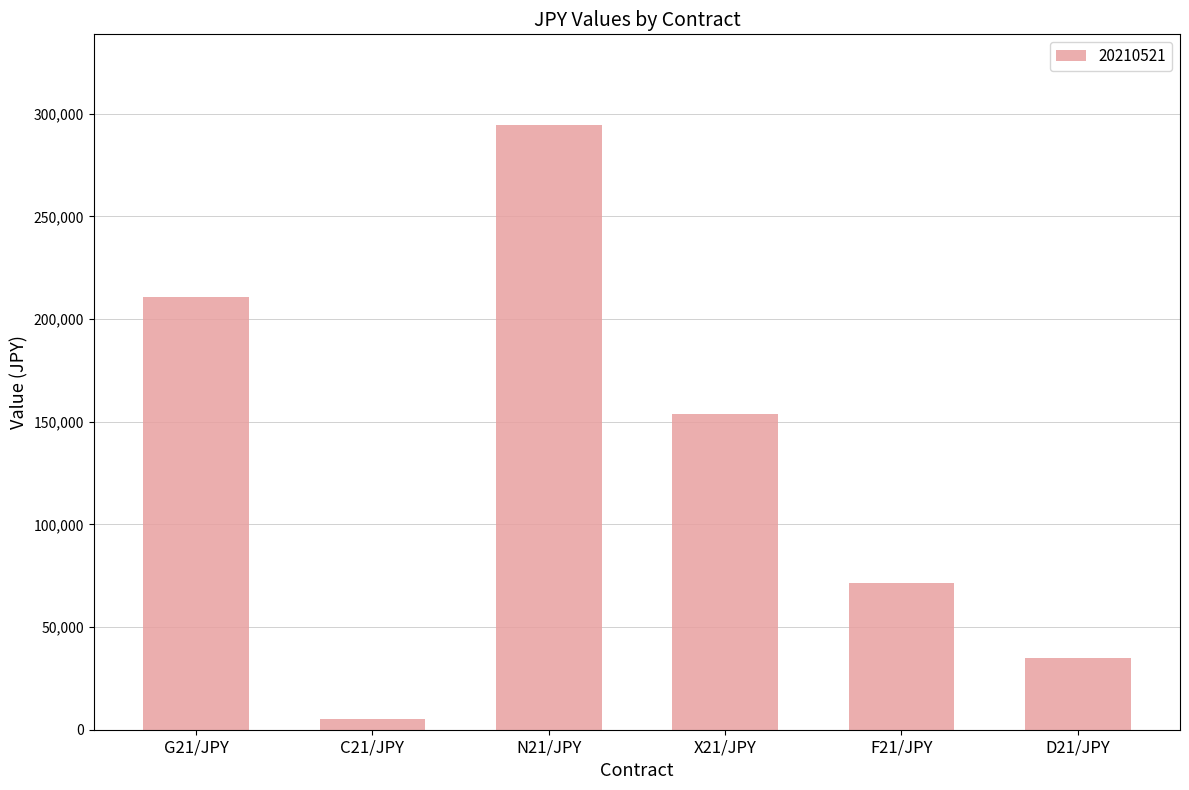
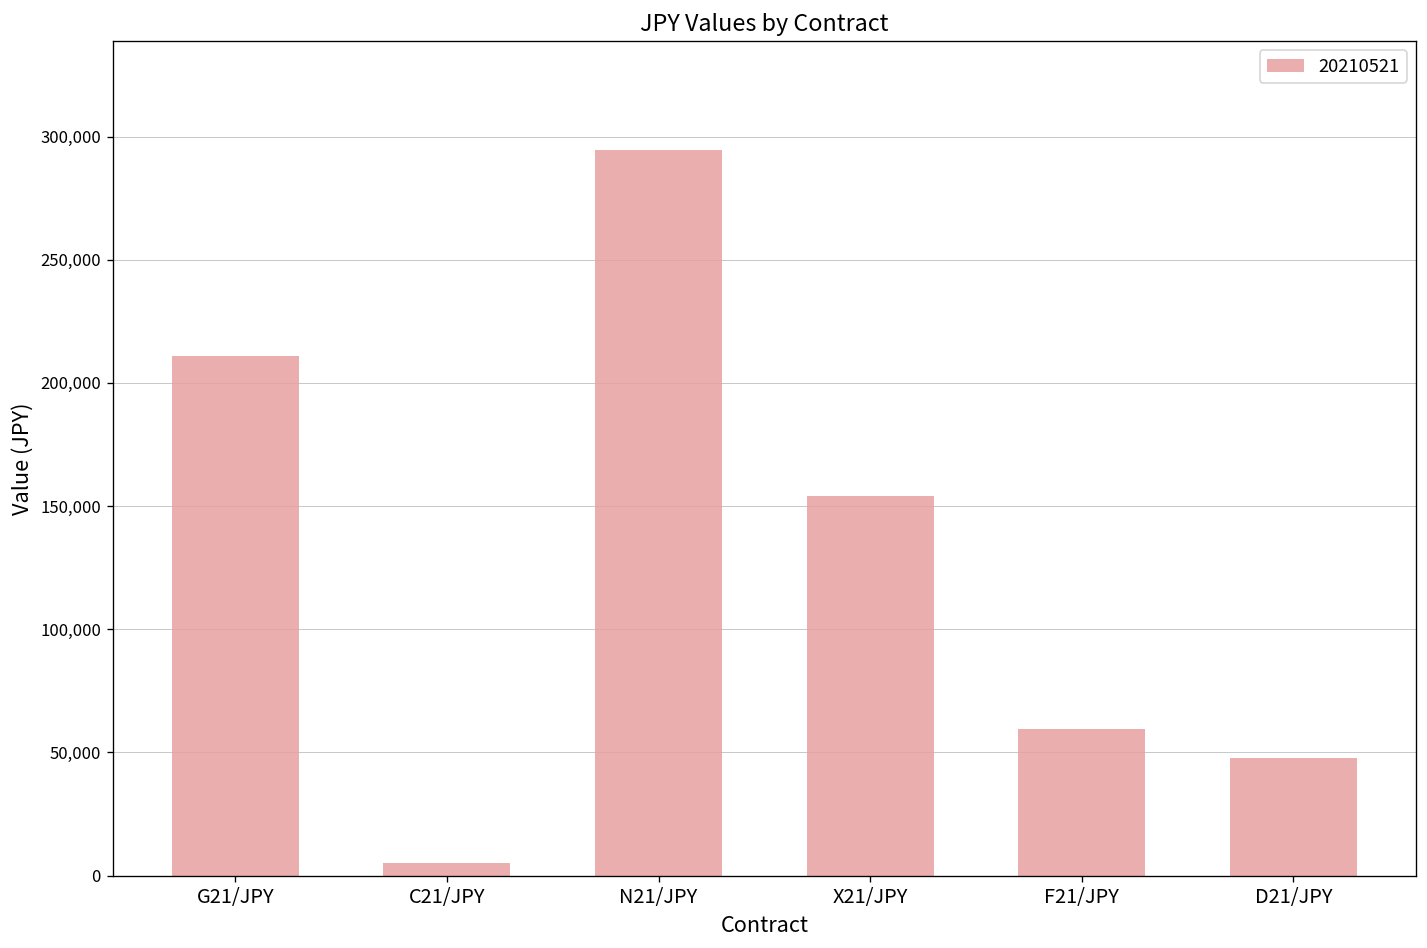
F21/JPY: 71,000 -> 60,000
D21/JPY: 35,000 -> 48,000
